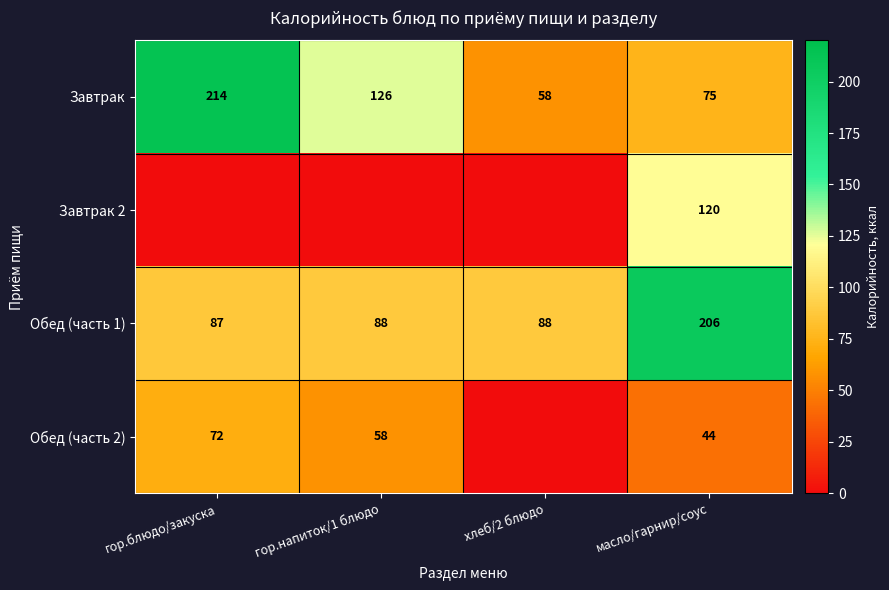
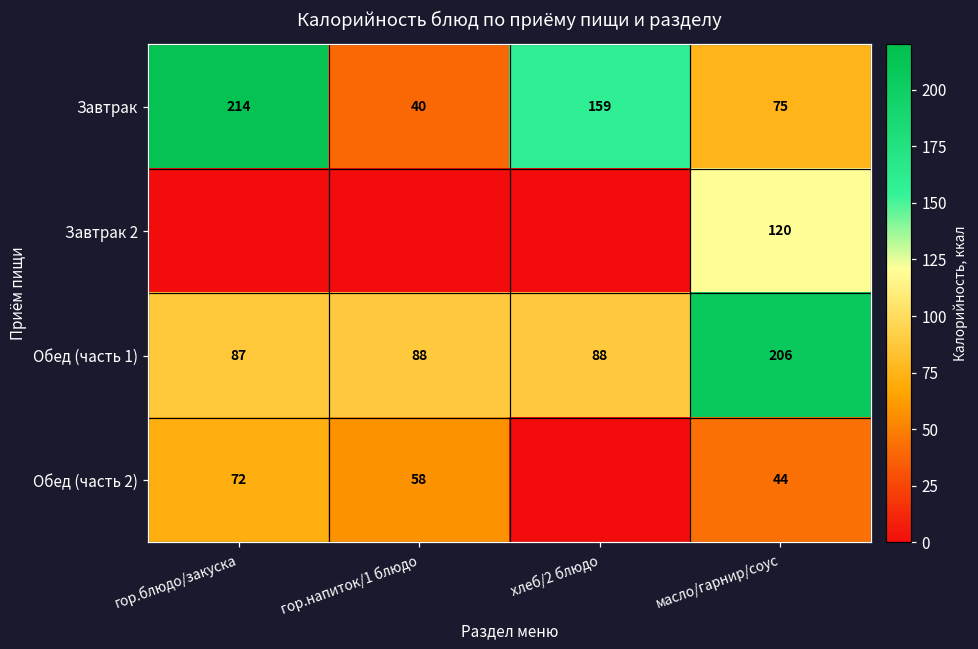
Завтрак, гор.напиток/1 блюдо: 126 -> 40
Завтрак, хлеб/2 блюдо: 58 -> 159
